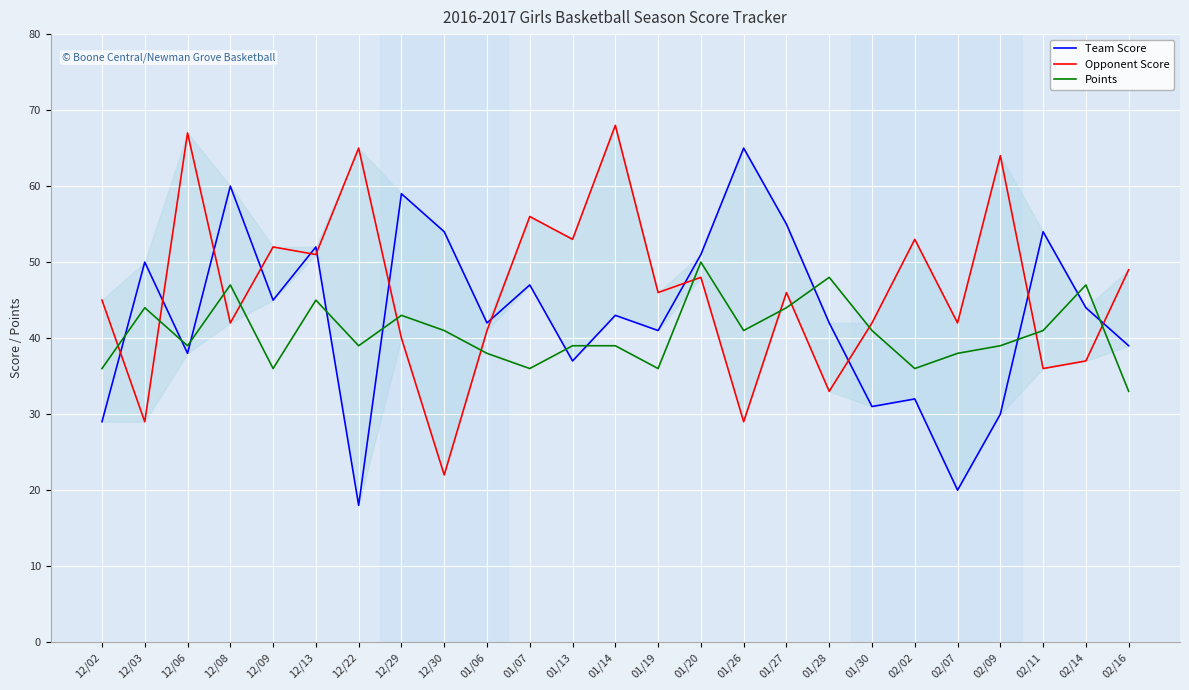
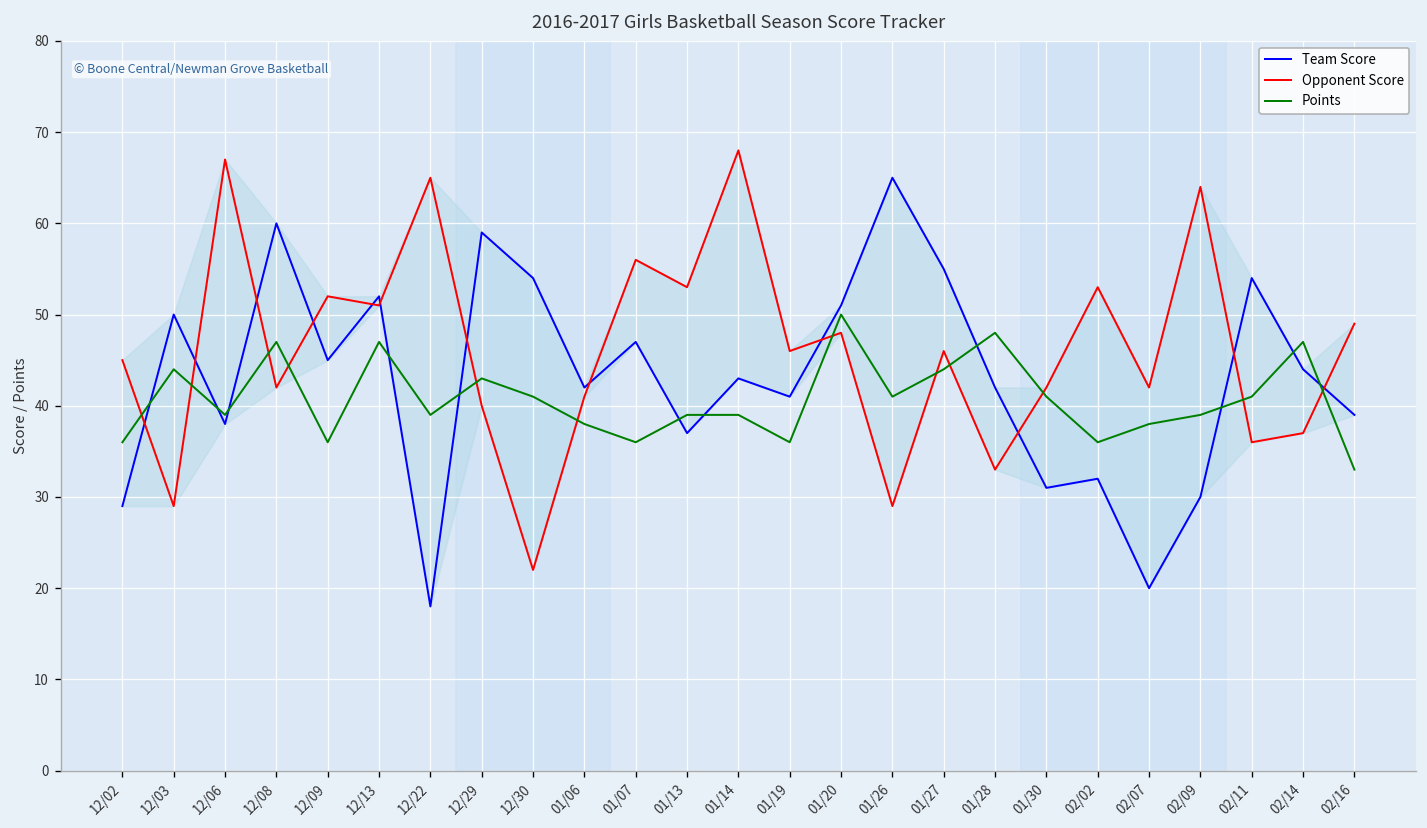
Points, 12/13: 45 -> 47
